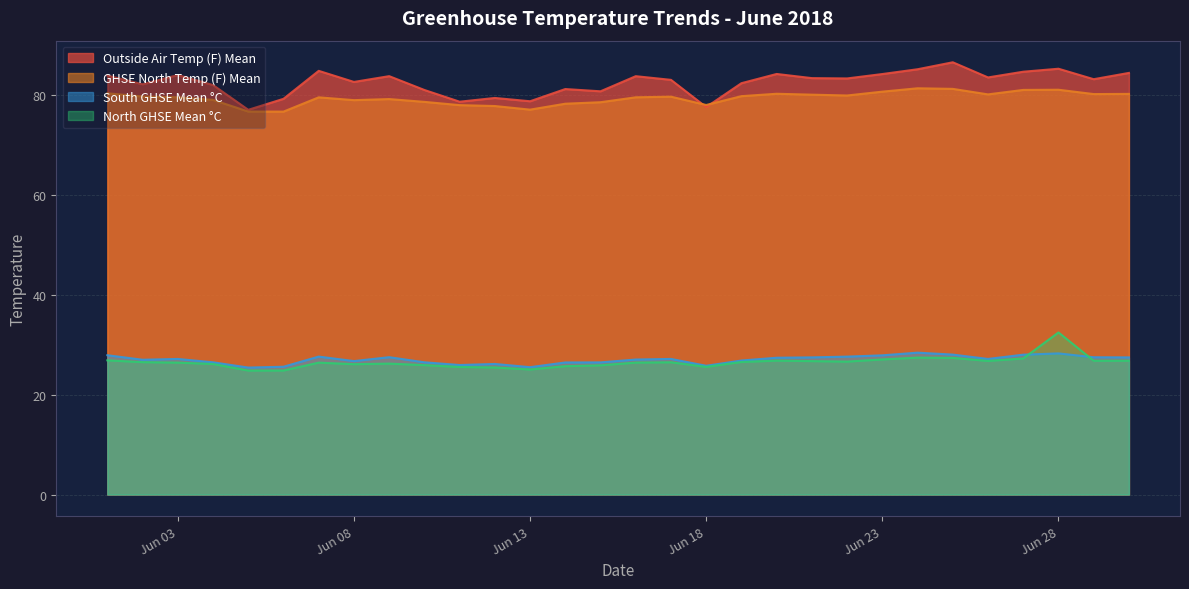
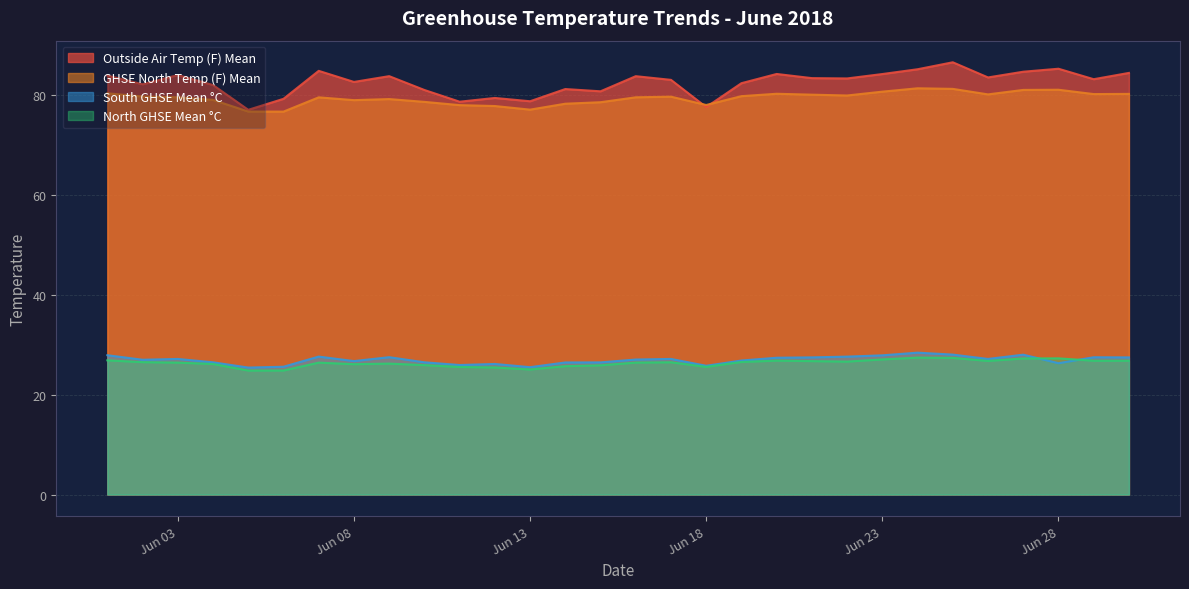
South GHSE Mean °C, Jun 28: 28 -> 26
North GHSE Mean °C, Jun 28: 32 -> 27
